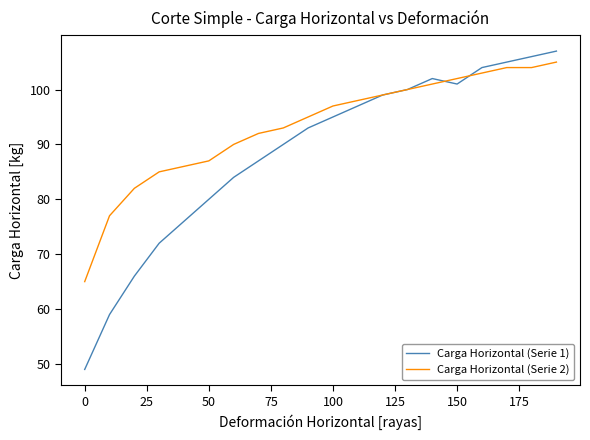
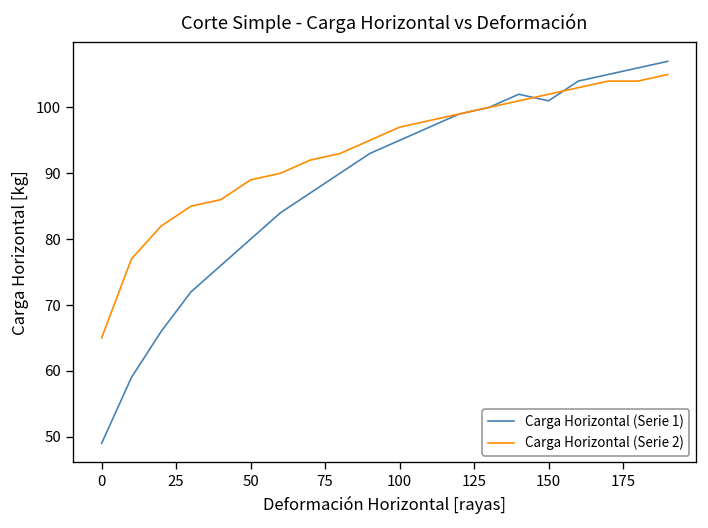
Carga Horizontal (Serie 2), 50: 87 -> 89
